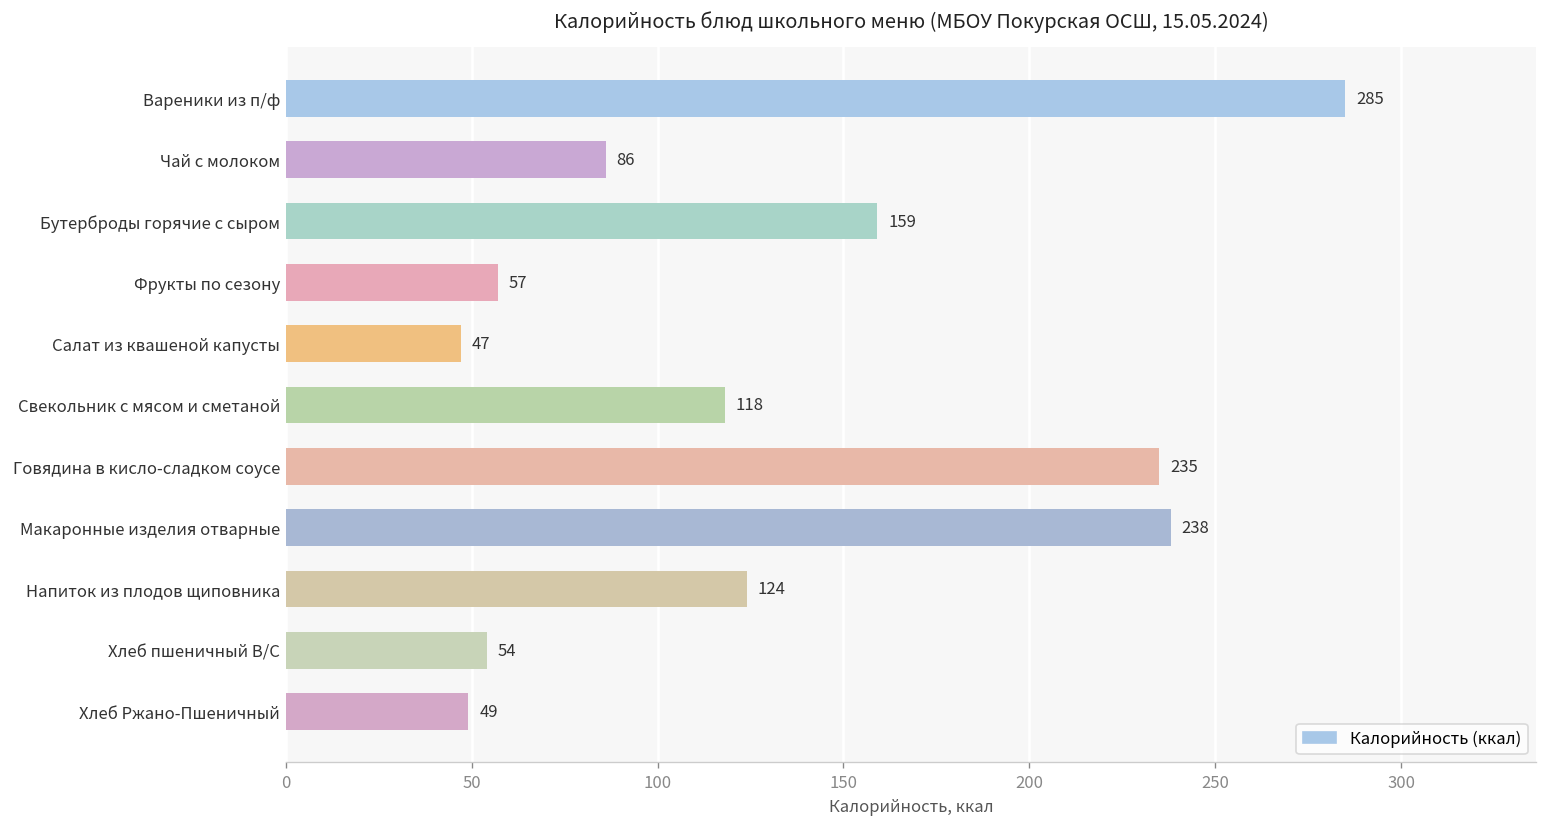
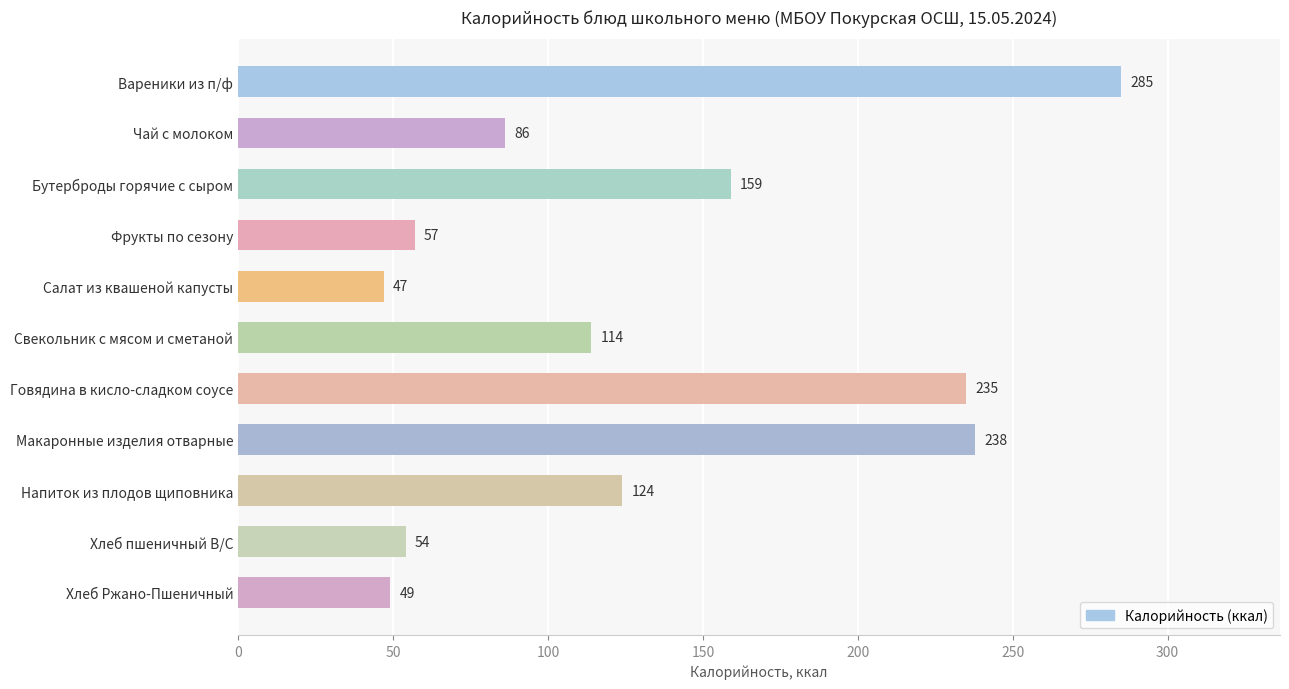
Свекольник с мясом и сметаной: 118 -> 114
